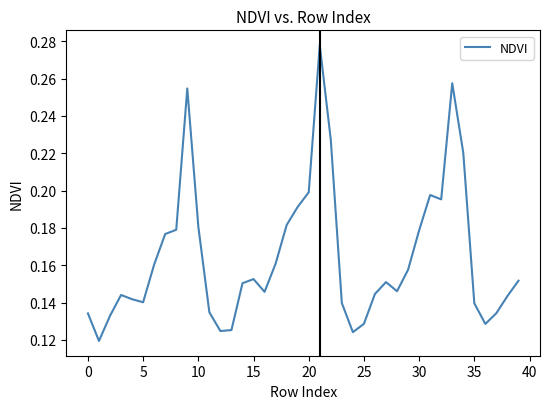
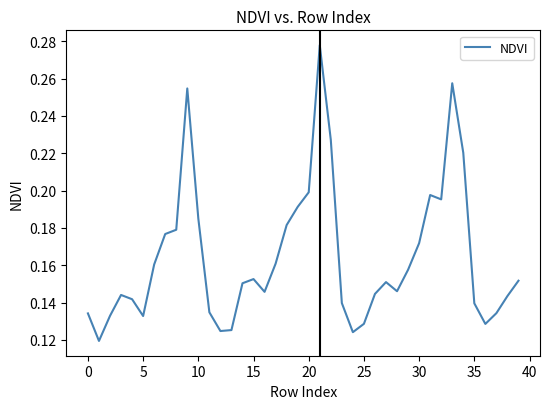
5: 0.140 -> 0.133
10: 0.181 -> 0.185
30: 0.179 -> 0.172
